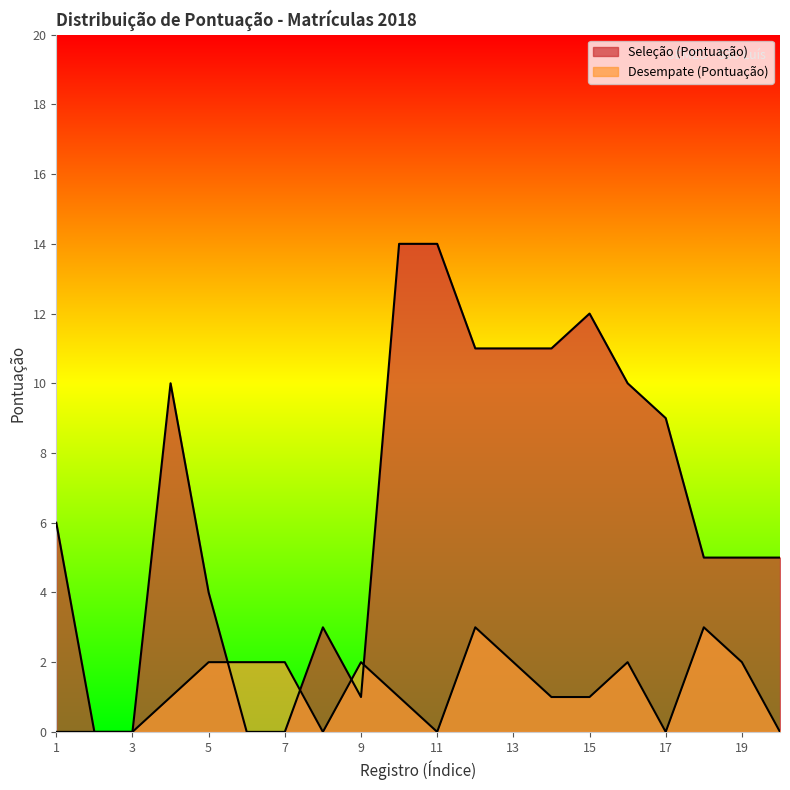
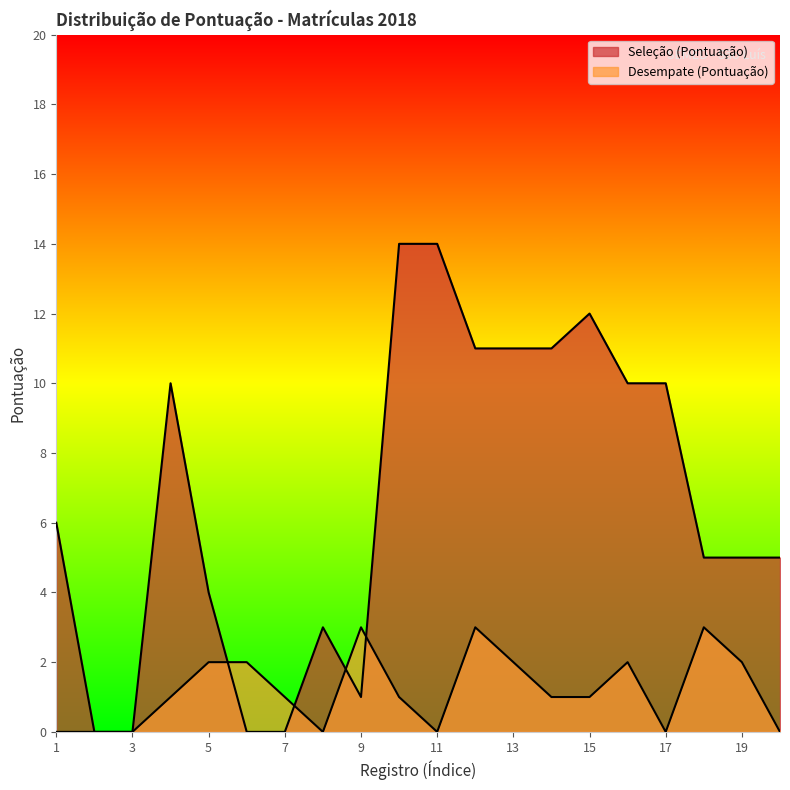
Desempate (Pontuação), 7: 2 -> 1
Desempate (Pontuação), 9: 2 -> 3
Seleção (Pontuação), 17: 9 -> 10
